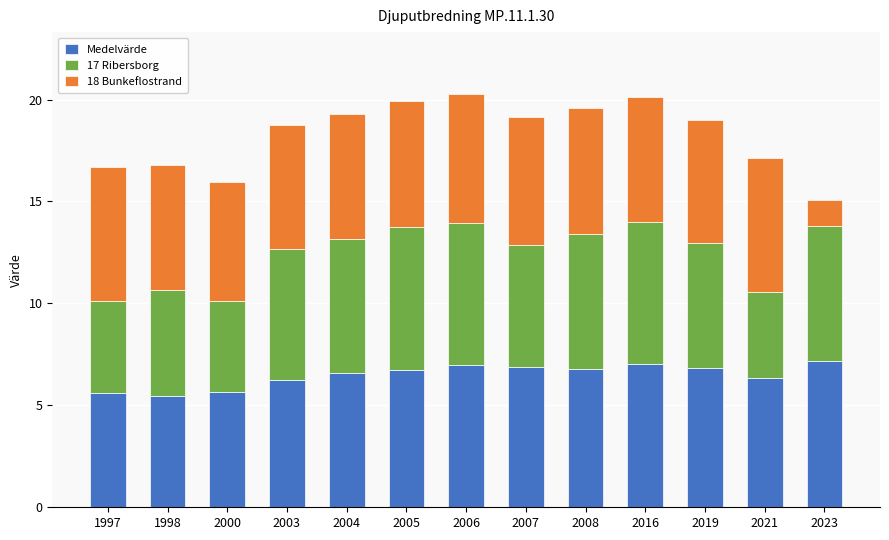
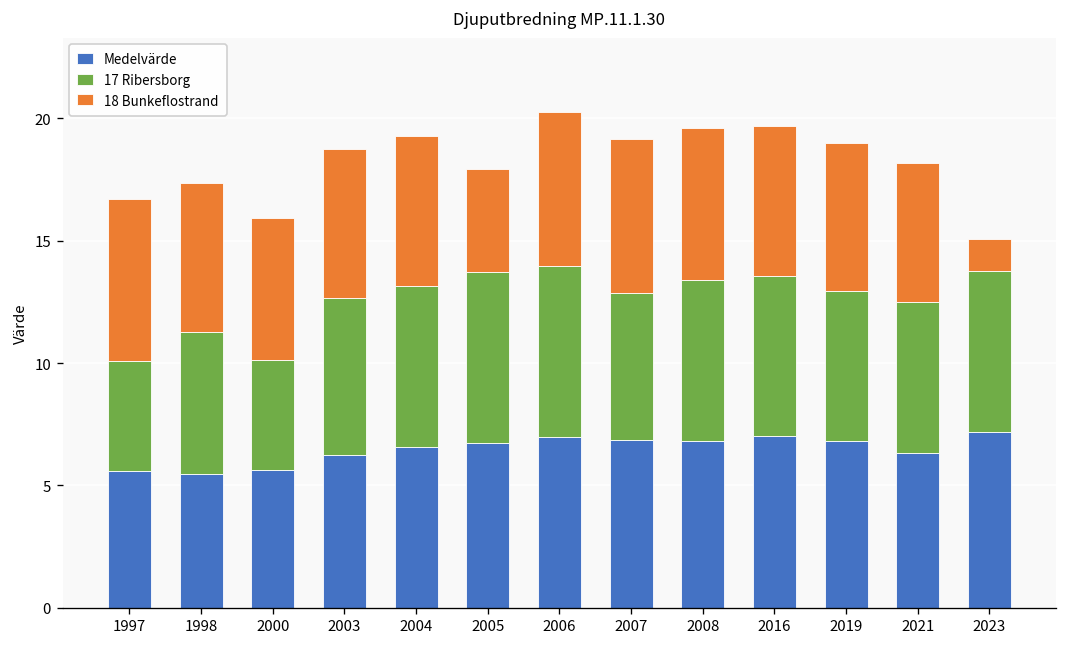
17 Ribersborg, 1998: 5.2 -> 5.8
18 Bunkeflostrand, 2005: 6.2 -> 4.2
17 Ribersborg, 2016: 7.0 -> 6.5
17 Ribersborg, 2021: 4.2 -> 6.2
18 Bunkeflostrand, 2021: 6.6 -> 5.7
